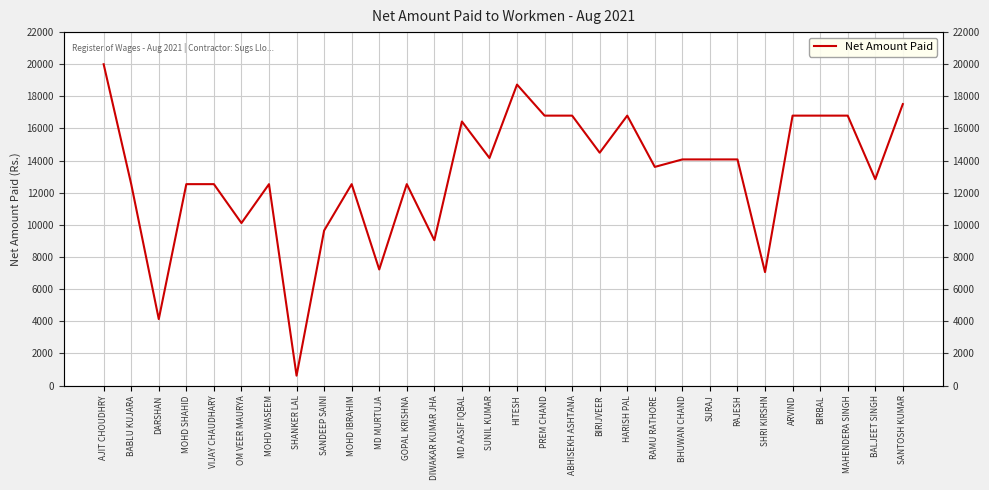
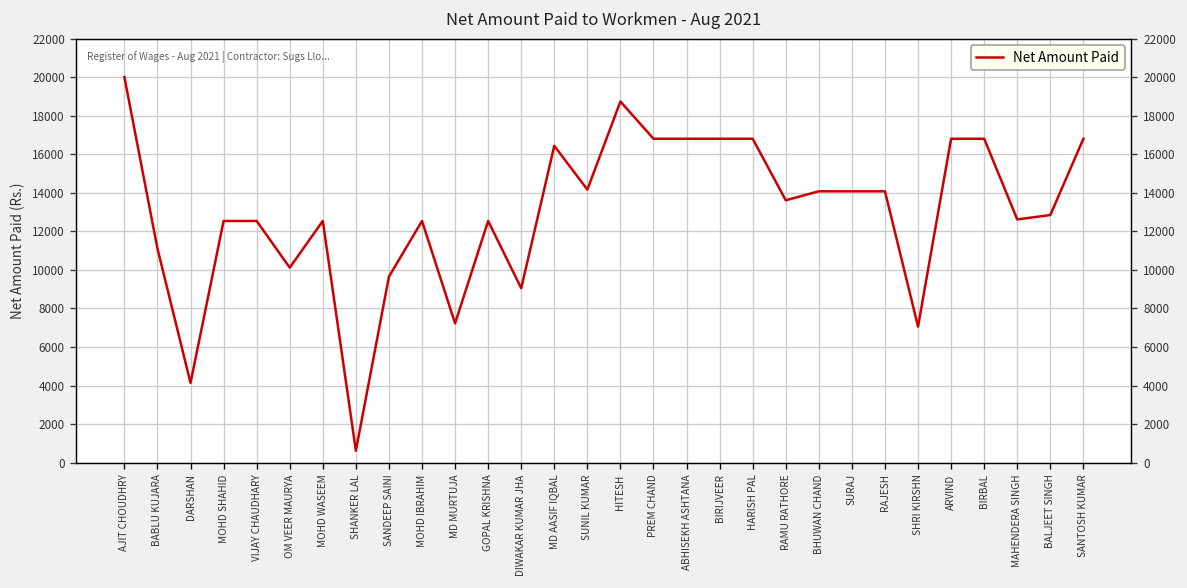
BABLU KUJARA: 12500 -> 11100
BIRIJVEER: 14500 -> 16800
MAHENDERA SINGH: 16800 -> 12600
SANTOSH KUMAR: 17500 -> 16800
